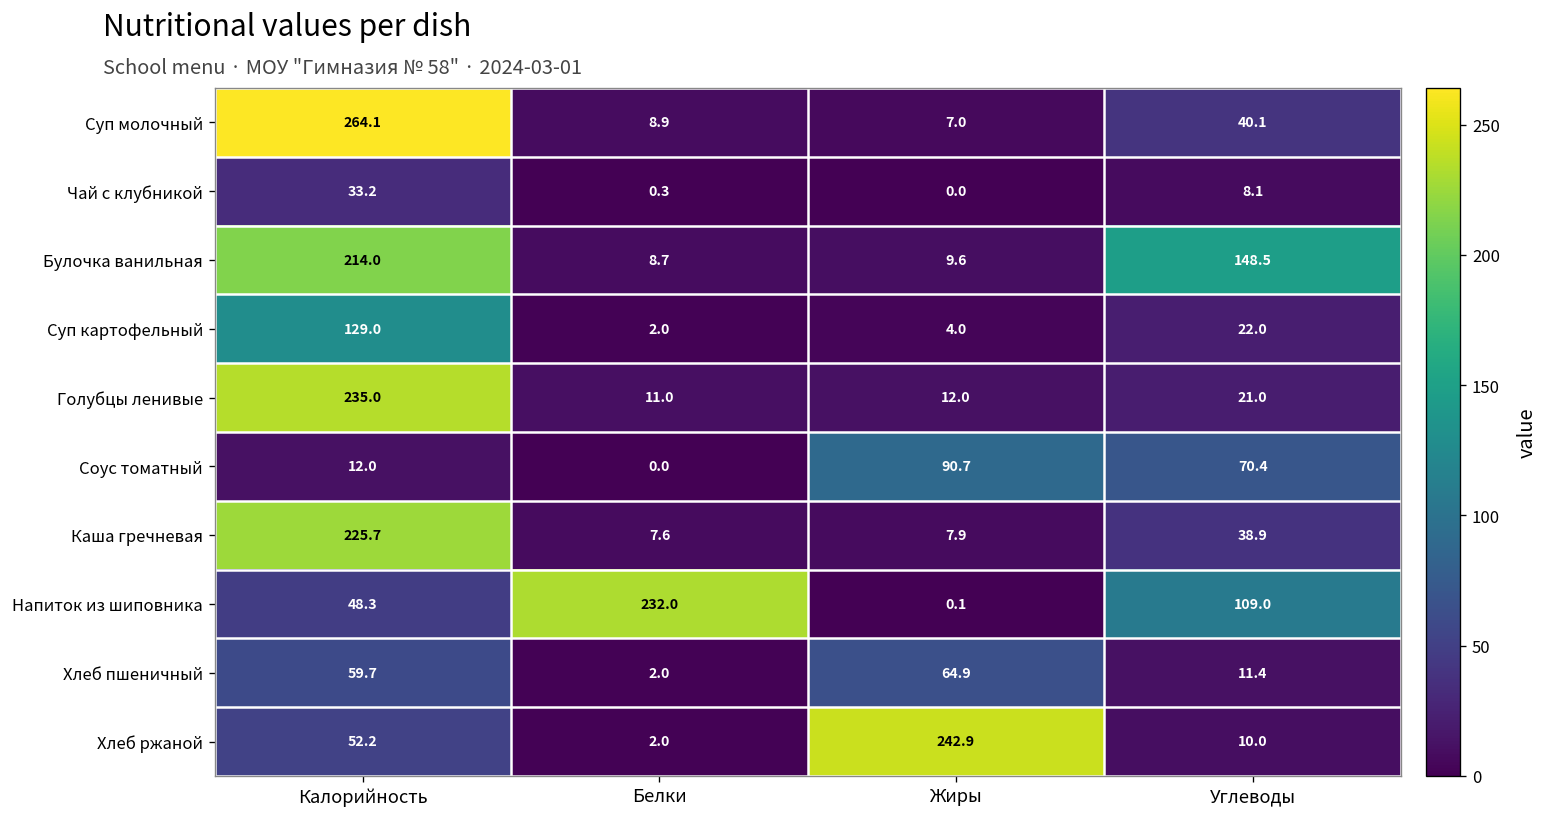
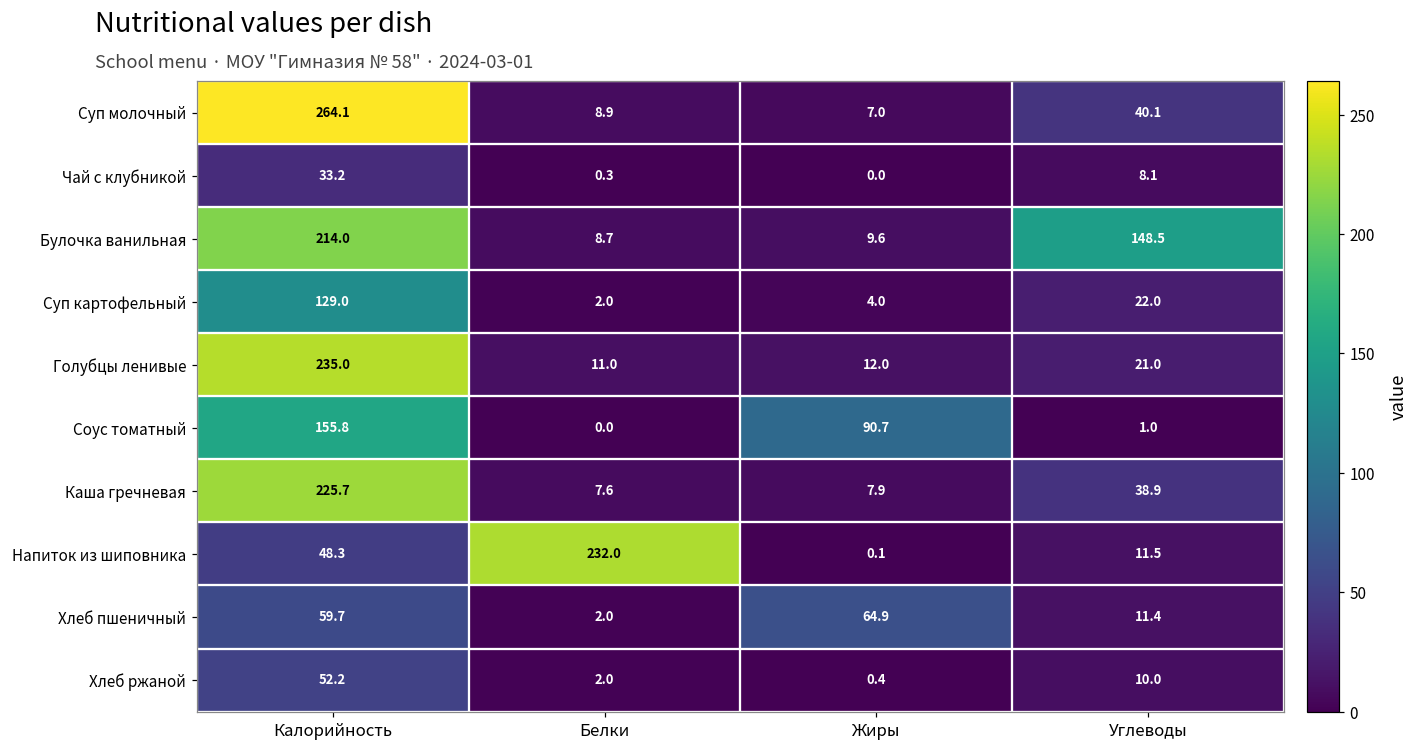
Соус томатный, Калорийность: 12.0 -> 155.8
Соус томатный, Углеводы: 70.4 -> 1.0
Напиток из шиповника, Углеводы: 109.0 -> 11.5
Хлеб ржаной, Жиры: 242.9 -> 0.4
